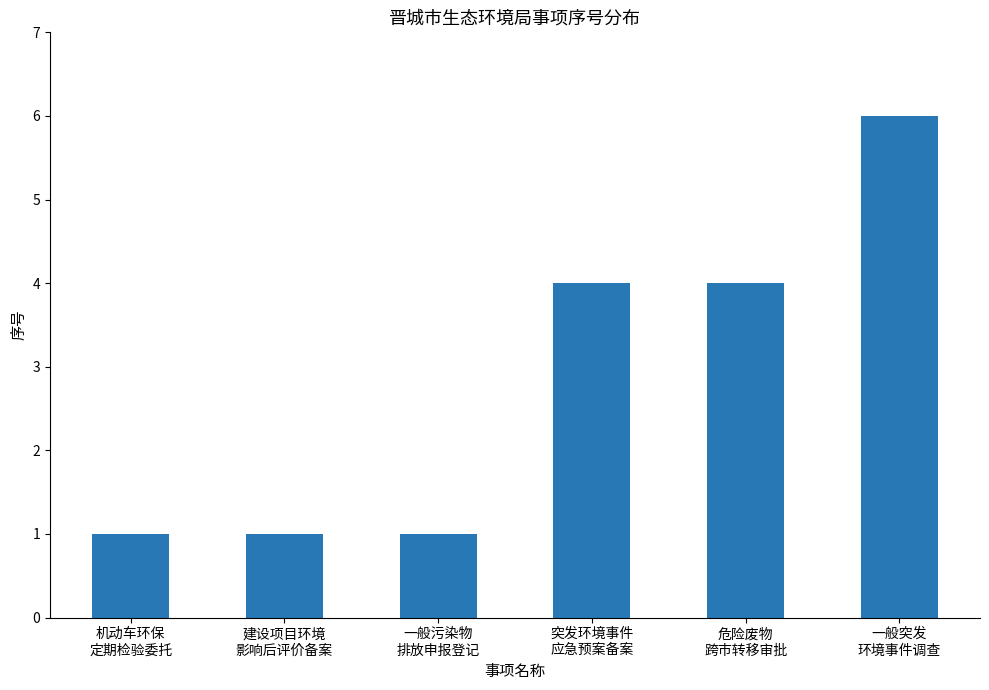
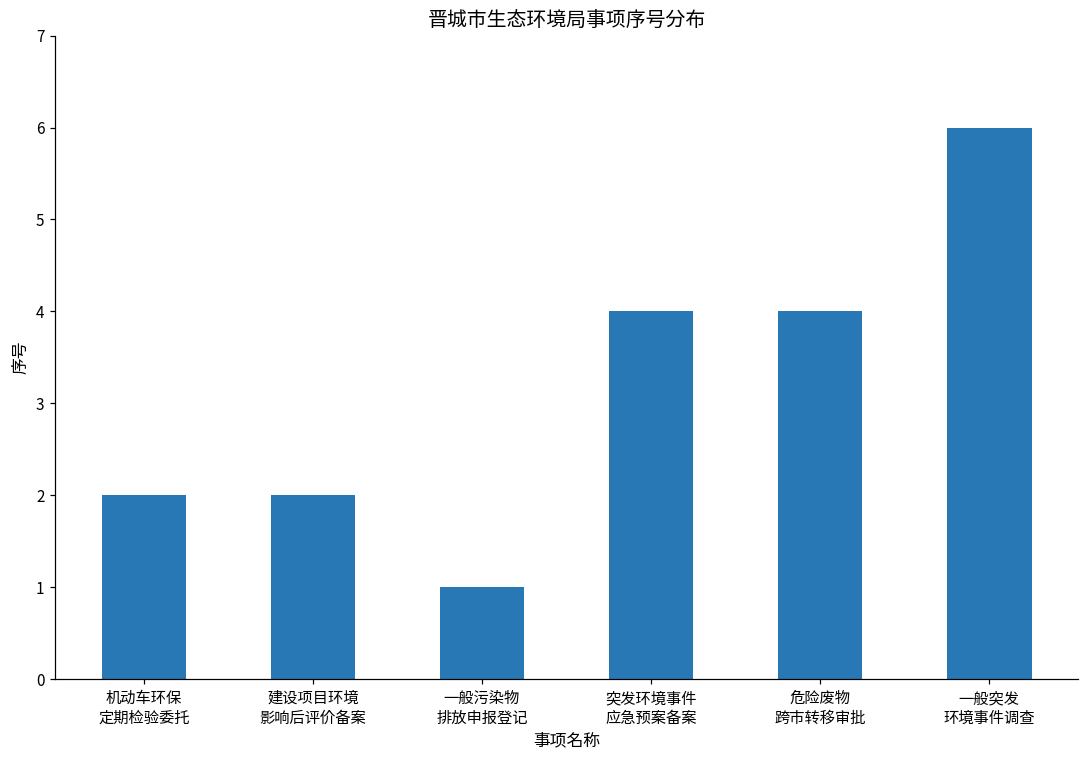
机动车环保 定期检验委托: 1 -> 2
建设项目环境 影响后评价备案: 1 -> 2
